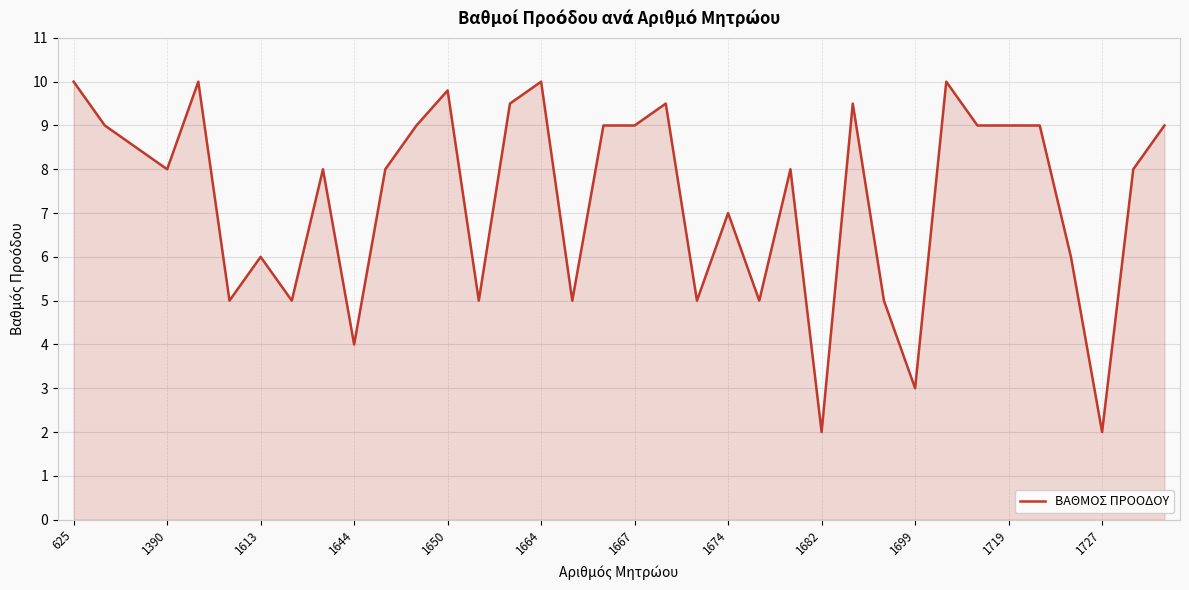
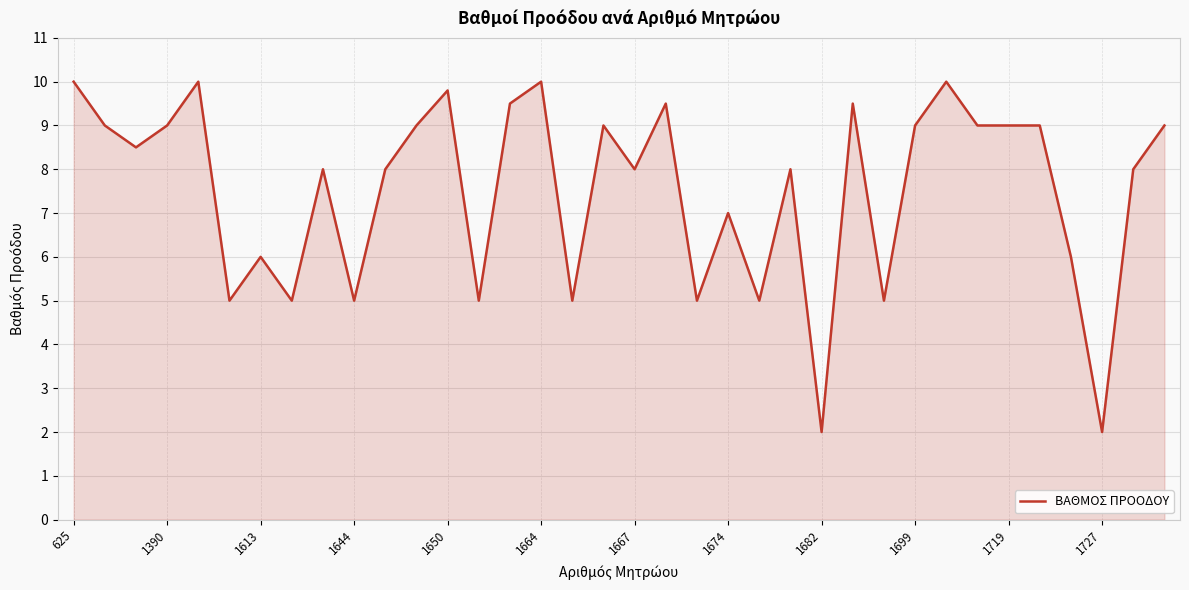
1390: 8 -> 9
1644: 4 -> 5
1667: 9 -> 8
1699: 3 -> 9
